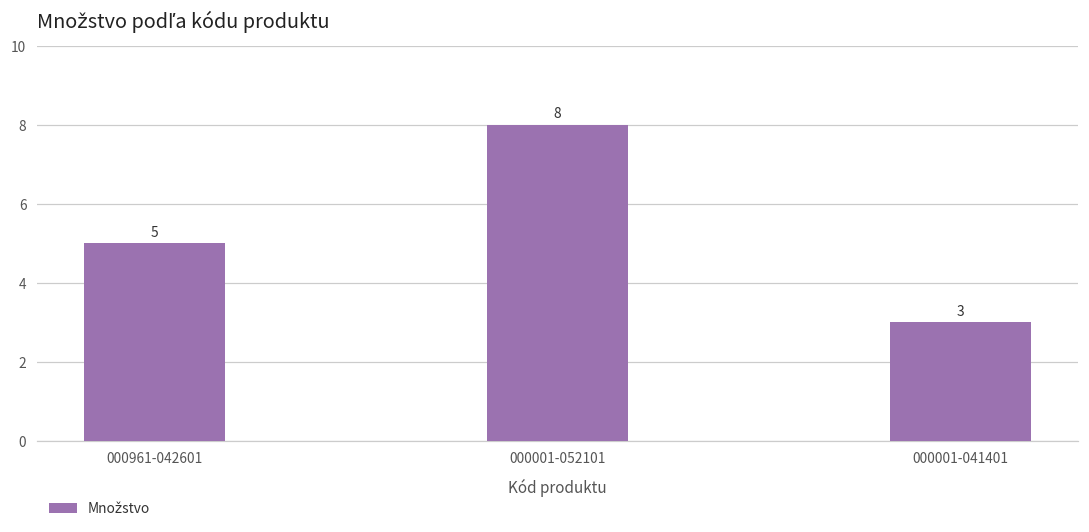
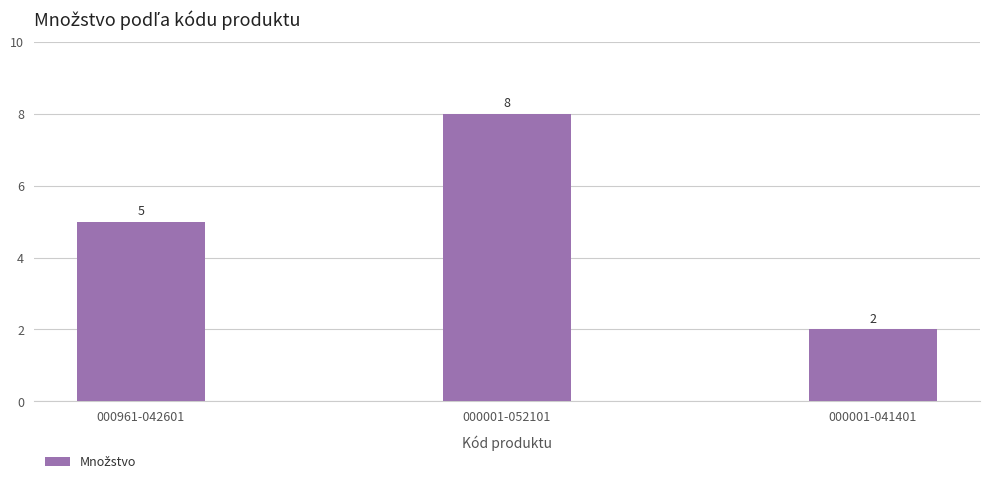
000001-041401: 3 -> 2
